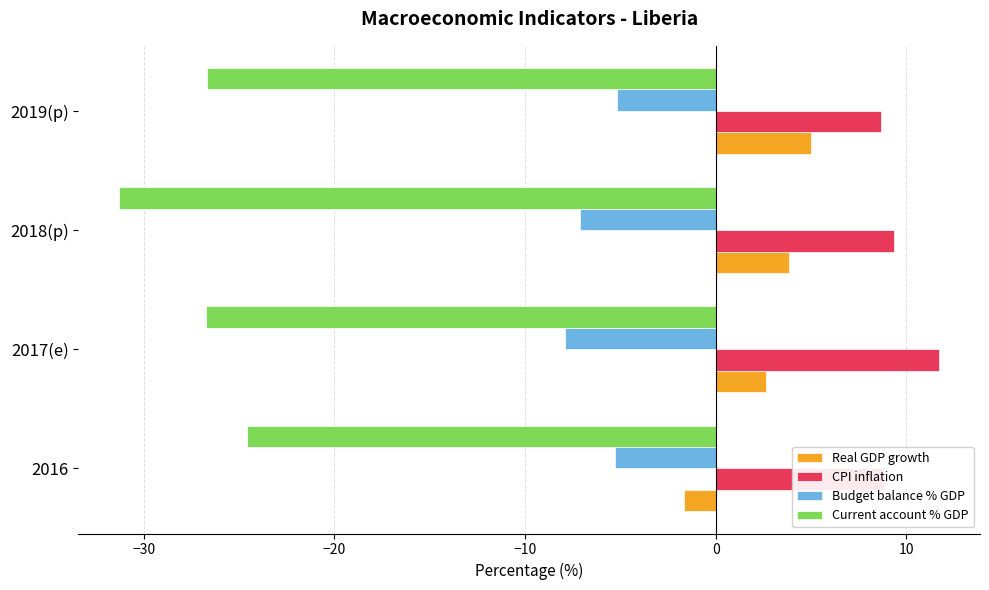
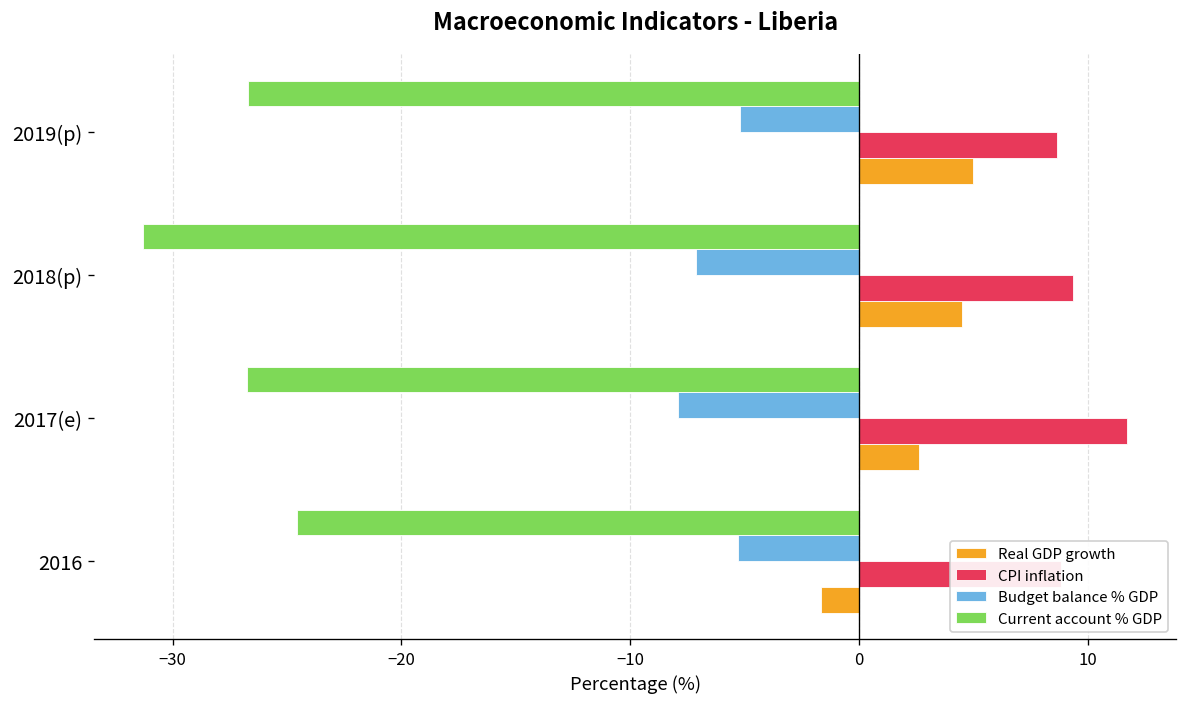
Real GDP growth, 2018(p): 3.9 -> 4.5
